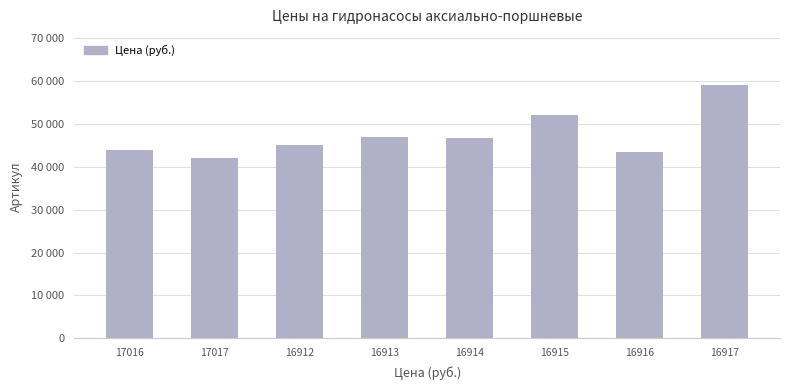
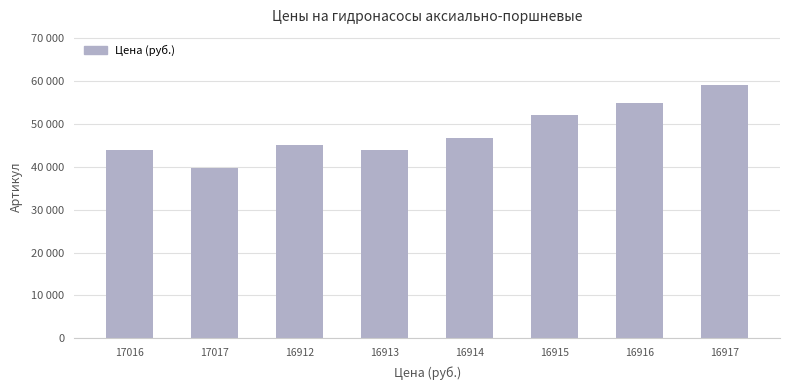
17017: 42000 -> 40000
16913: 47000 -> 44000
16916: 43000 -> 55000
